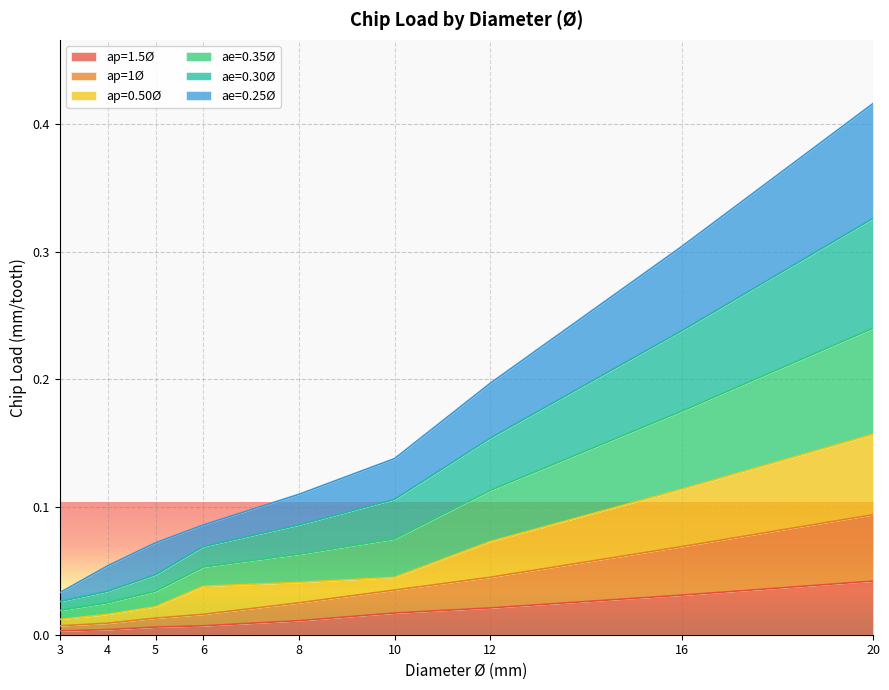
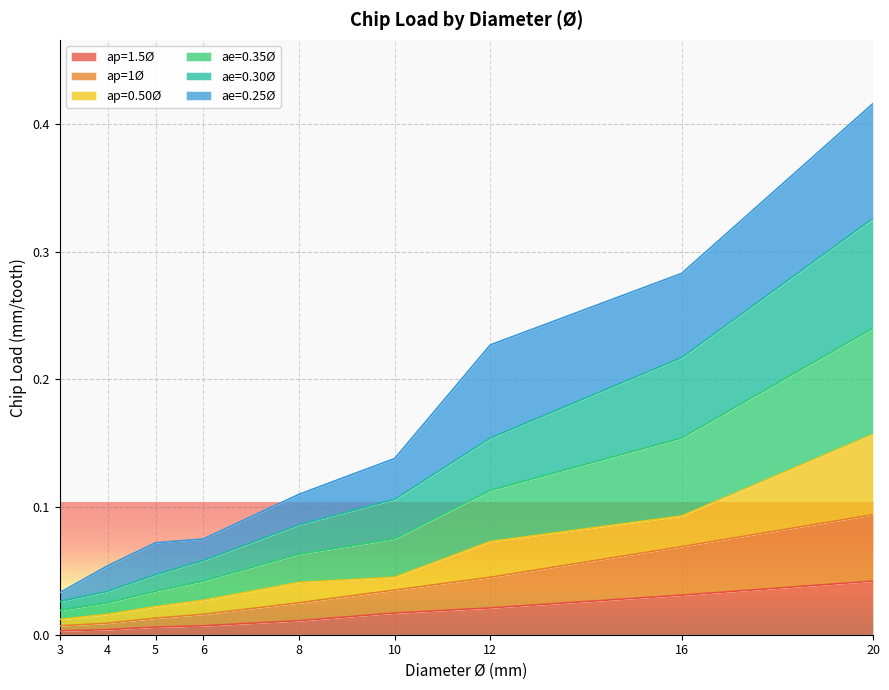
ap=0.50Ø, 6: 0.022 -> 0.011
ae=0.25Ø, 12: 0.043 -> 0.073
ap=0.50Ø, 16: 0.045 -> 0.024
